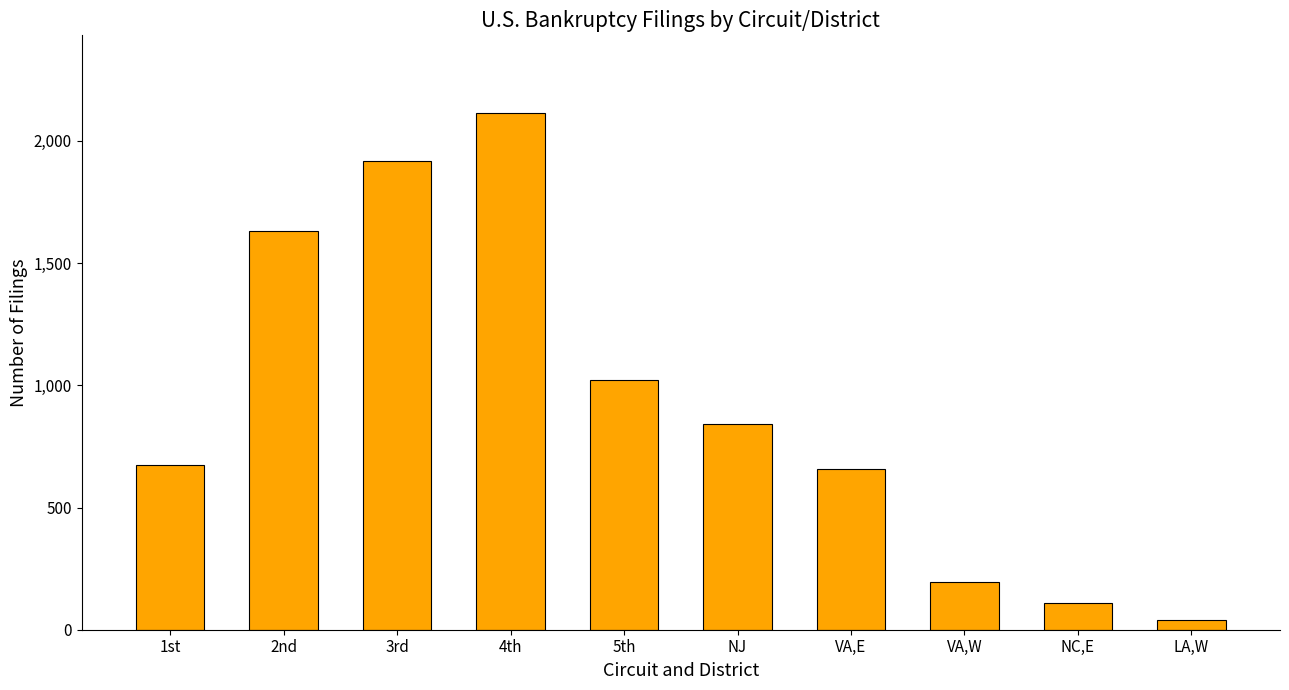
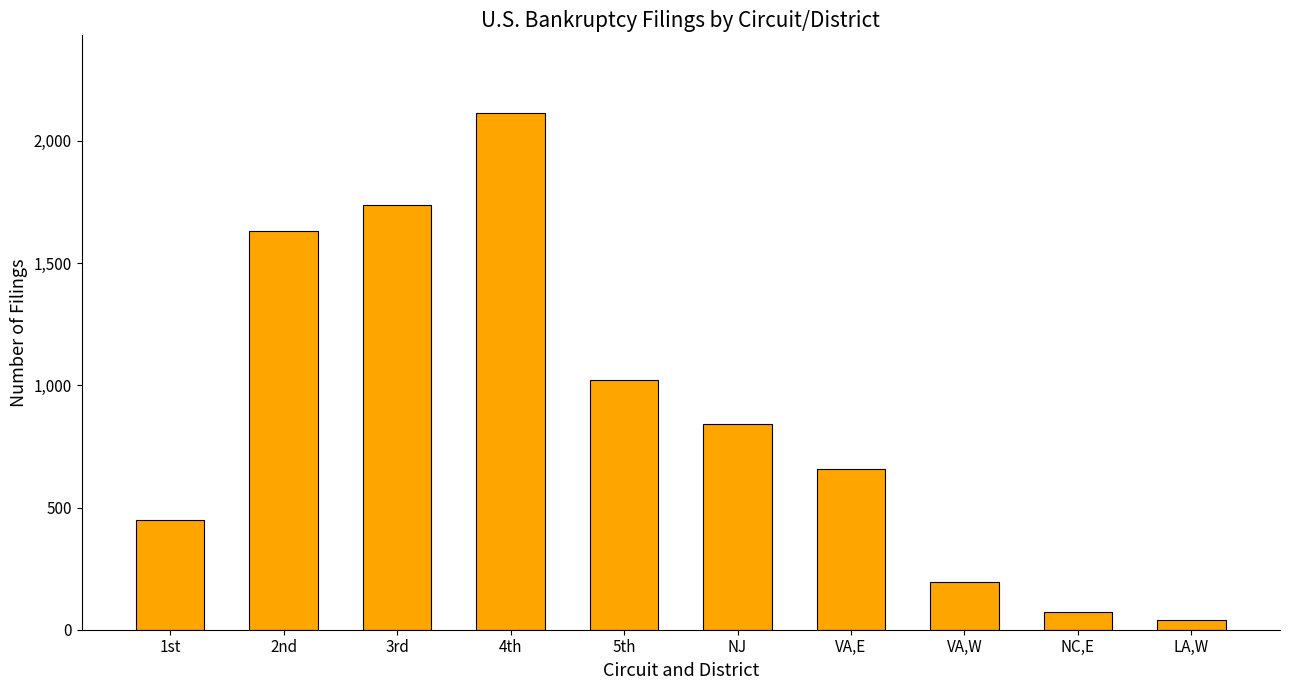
1st: 670 -> 450
3rd: 1,920 -> 1,740
NC,E: 110 -> 70
